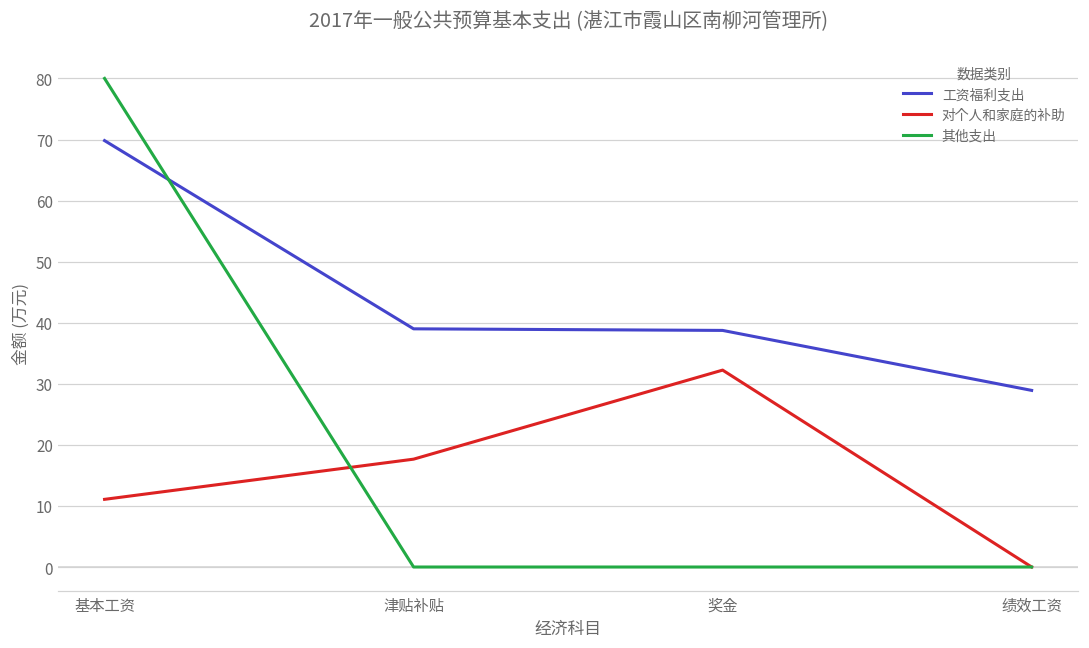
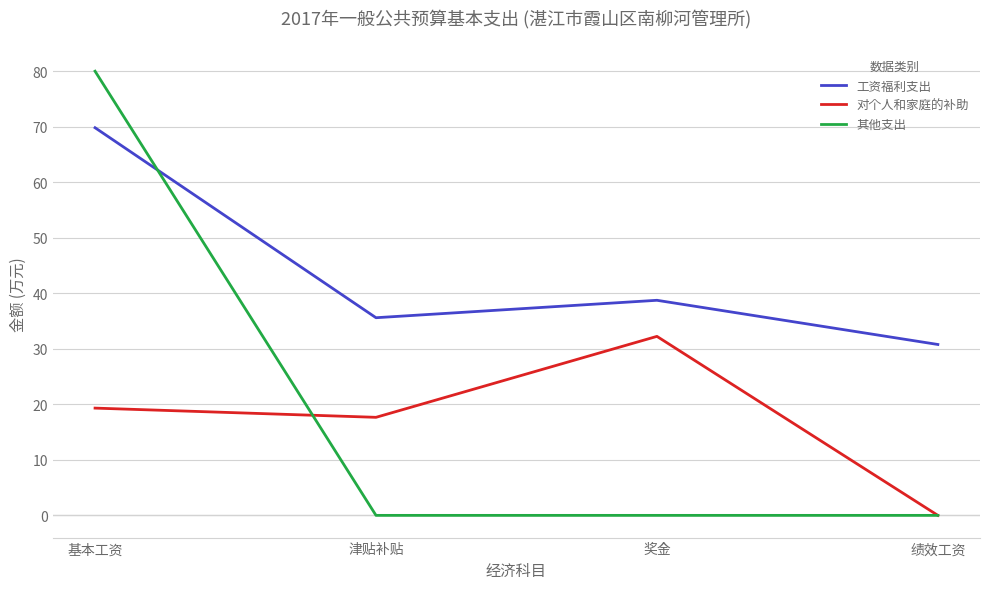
对个人和家庭的补助, 基本工资: 11 -> 19
工资福利支出, 津贴补贴: 39 -> 36
工资福利支出, 绩效工资: 29 -> 31
